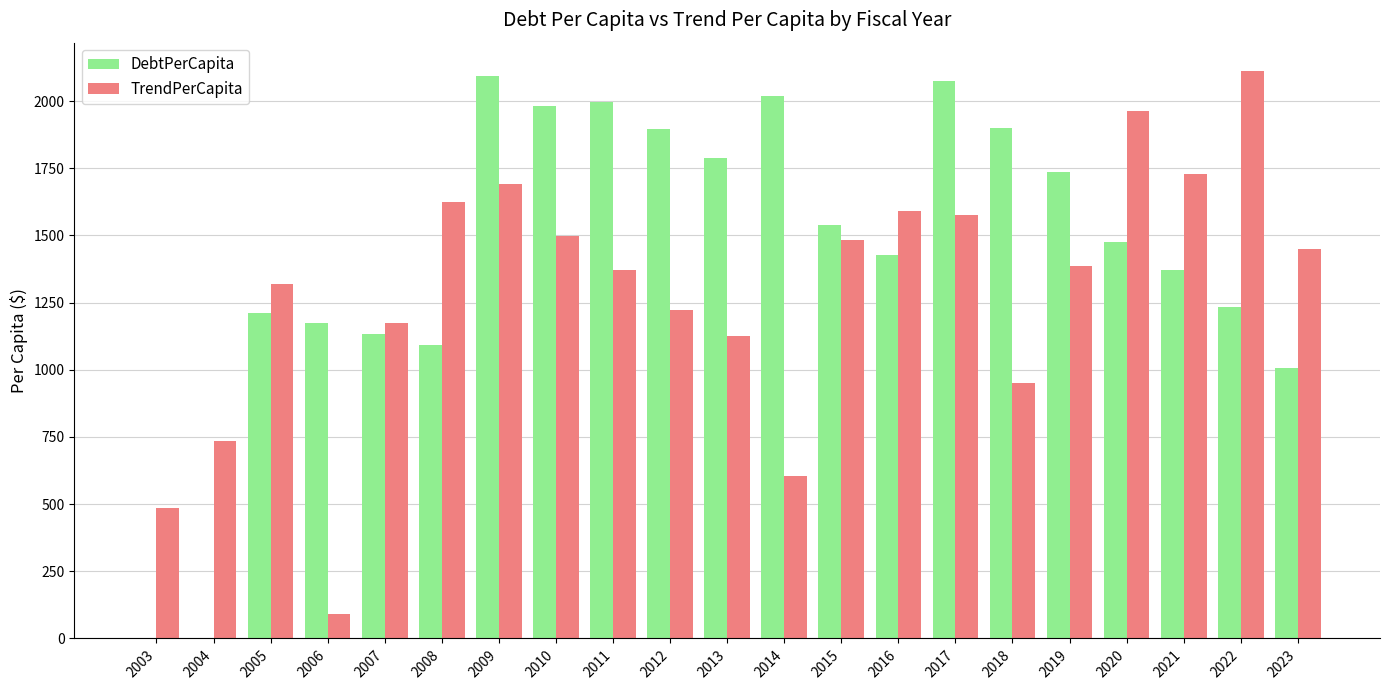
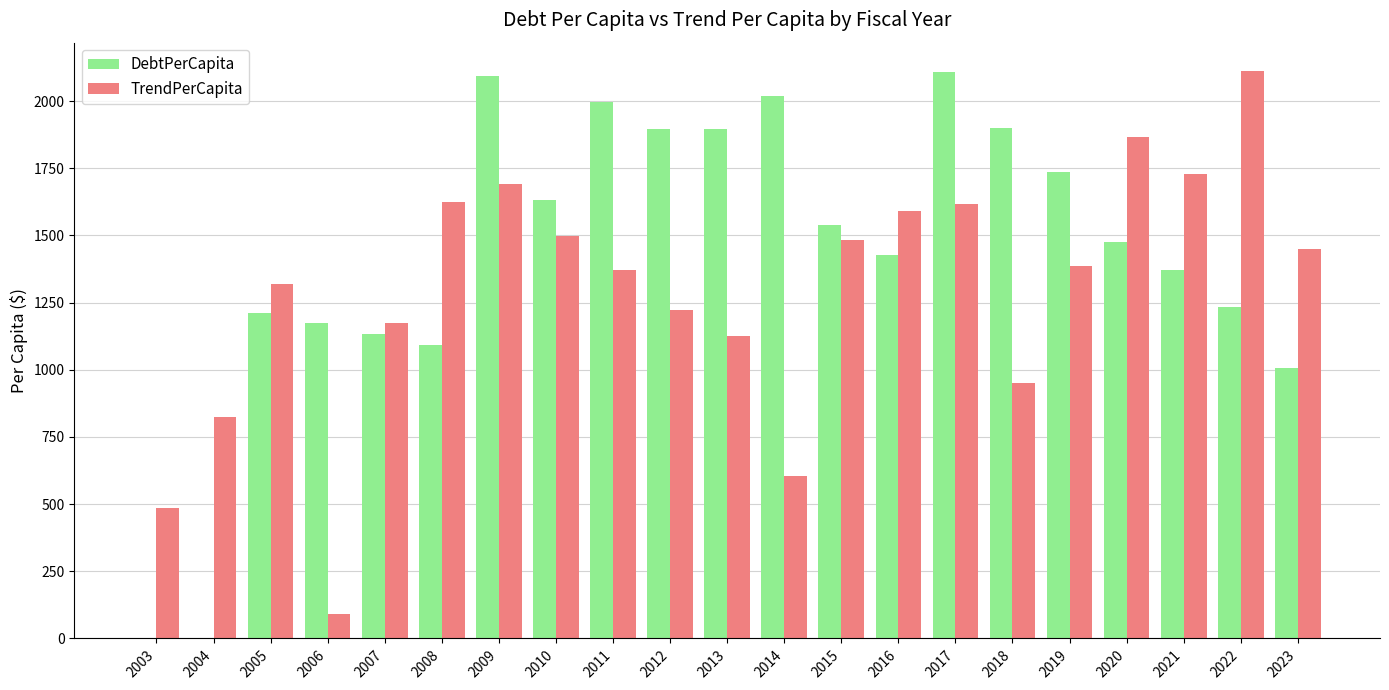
TrendPerCapita, 2004: 740 -> 820
DebtPerCapita, 2010: 1980 -> 1630
DebtPerCapita, 2013: 1790 -> 1900
DebtPerCapita, 2017: 2080 -> 2110
TrendPerCapita, 2017: 1580 -> 1620
TrendPerCapita, 2020: 1960 -> 1870
